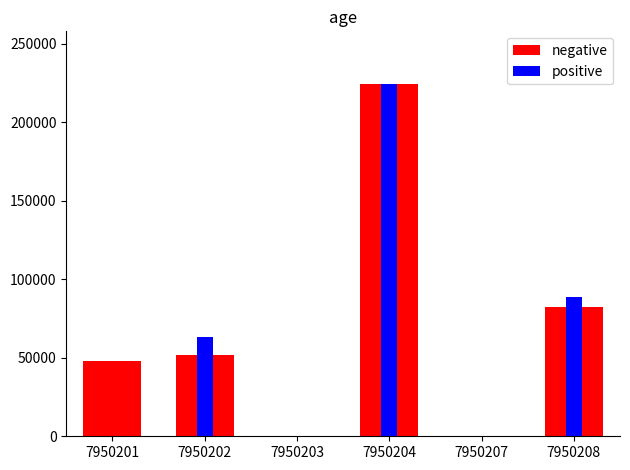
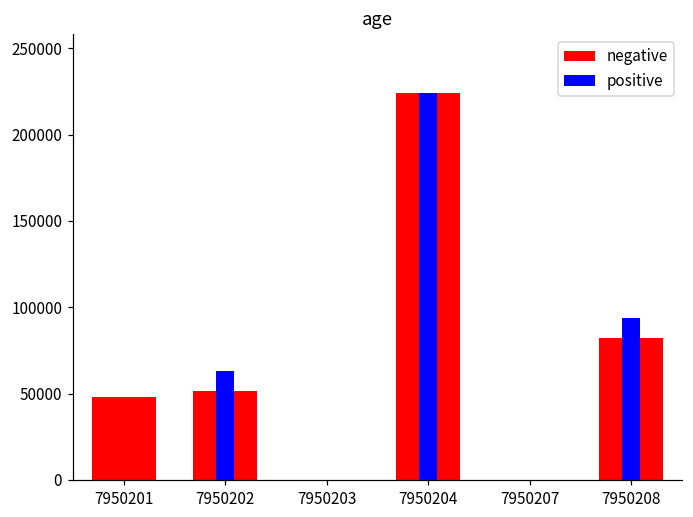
positive, 7950208: 89000 -> 94000
